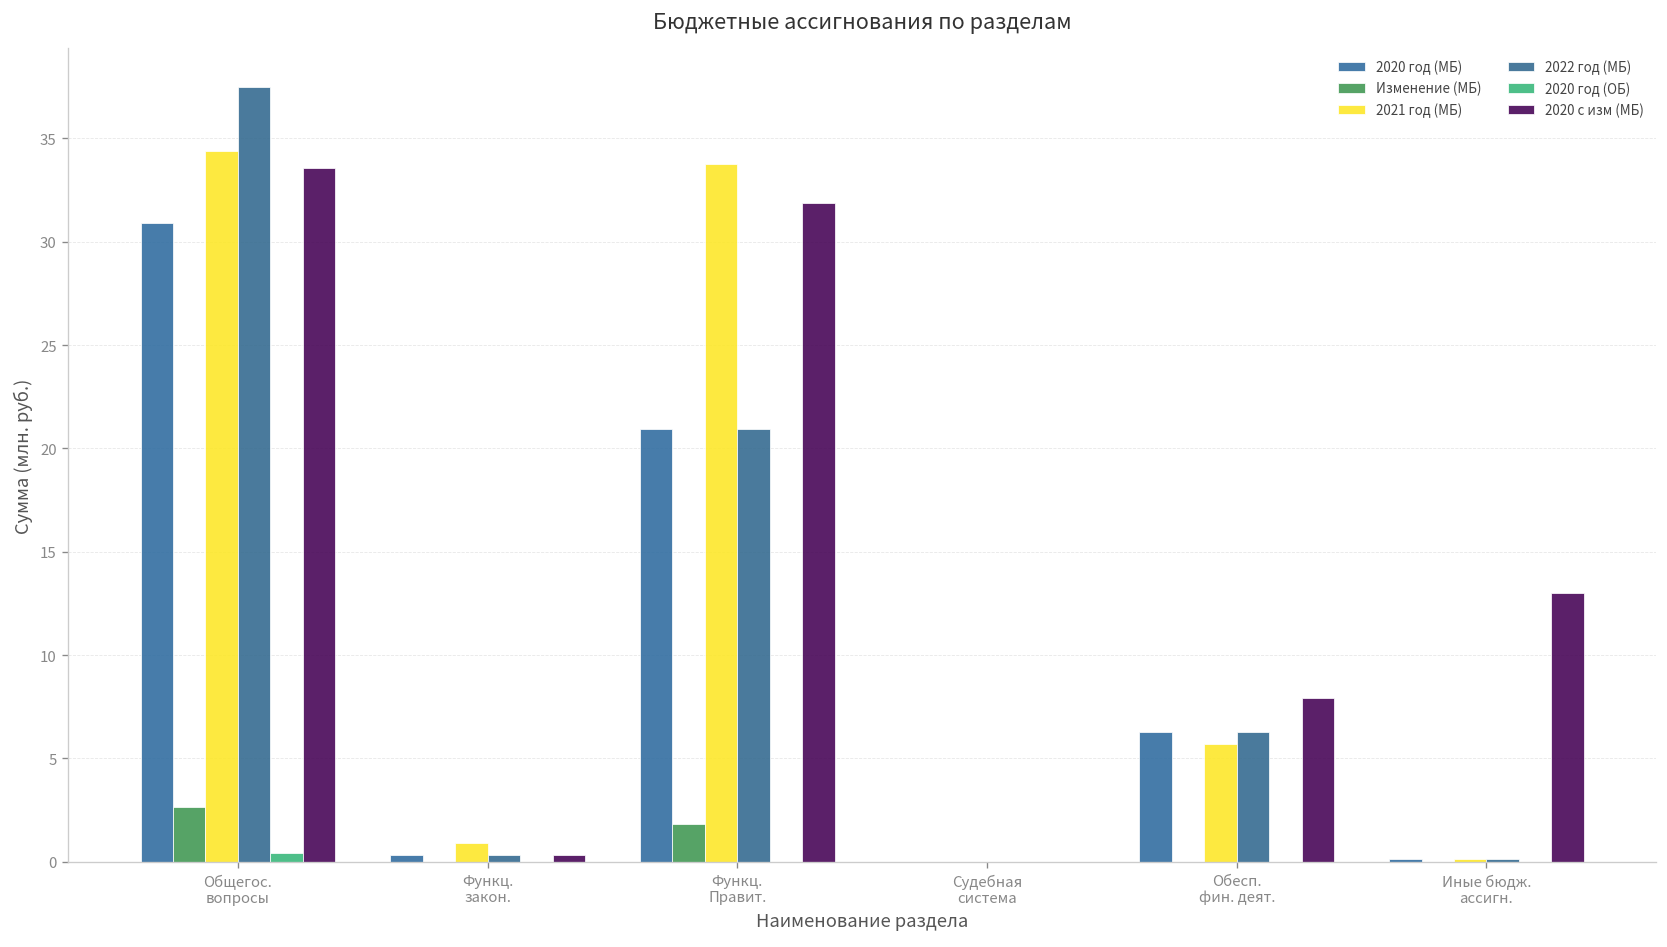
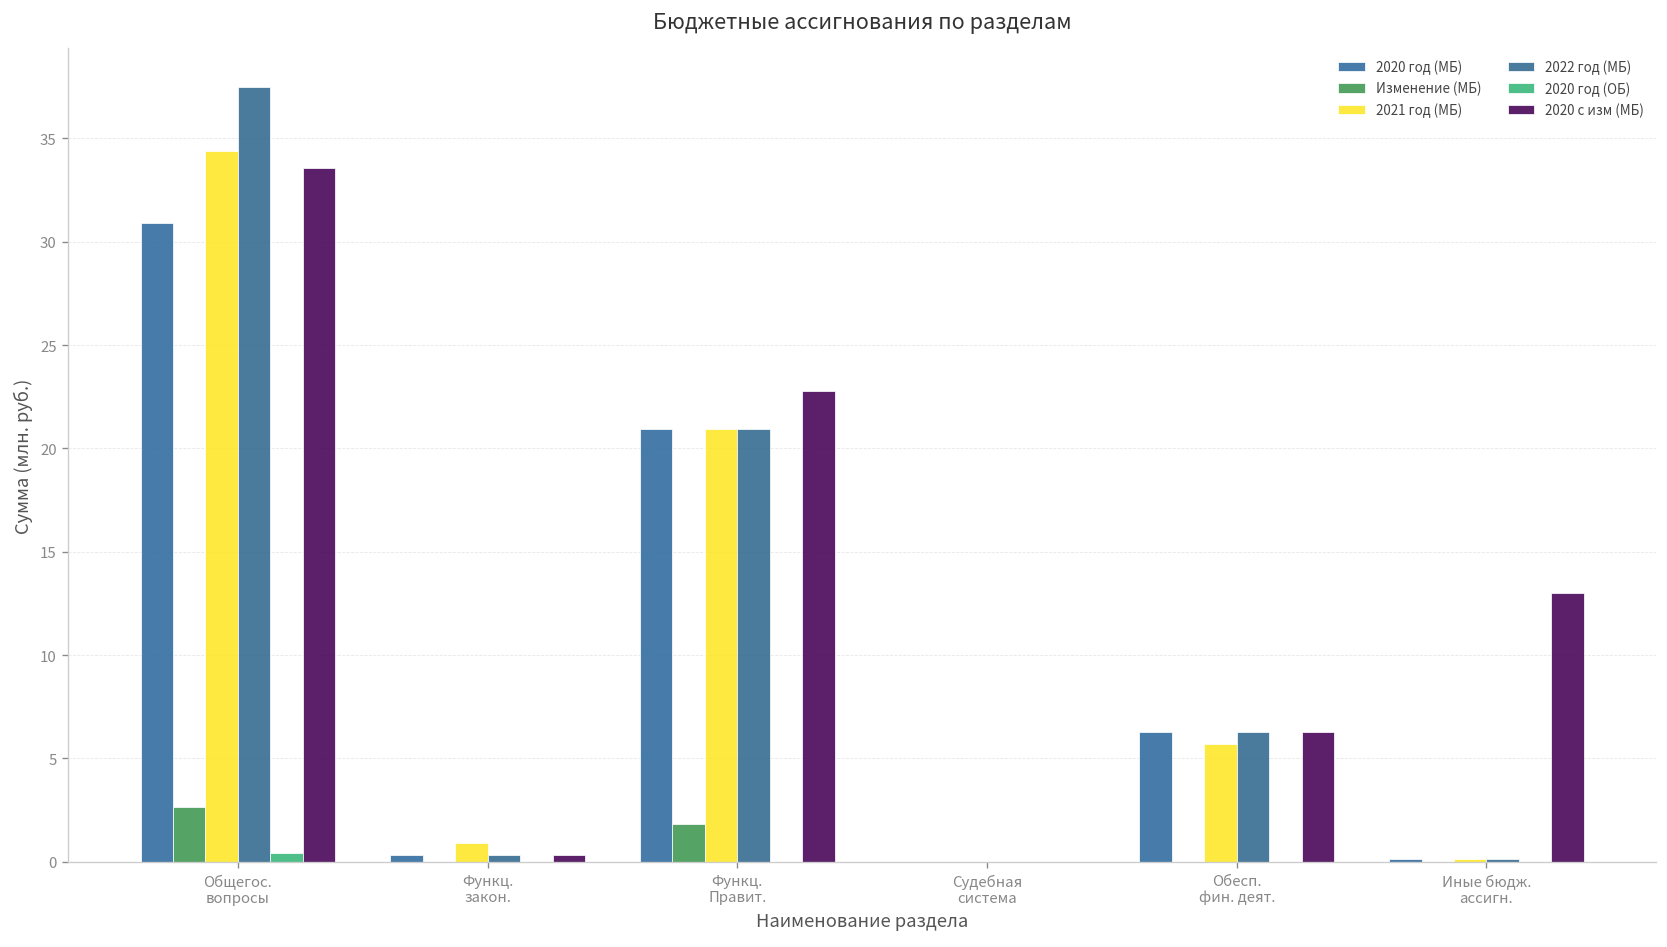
2021 год (МБ), Функц. Правит.: 33.8 -> 21.0
2020 с изм (МБ), Функц. Правит.: 31.9 -> 22.8
2020 с изм (МБ), Обесп. фин. деят.: 7.9 -> 6.3
